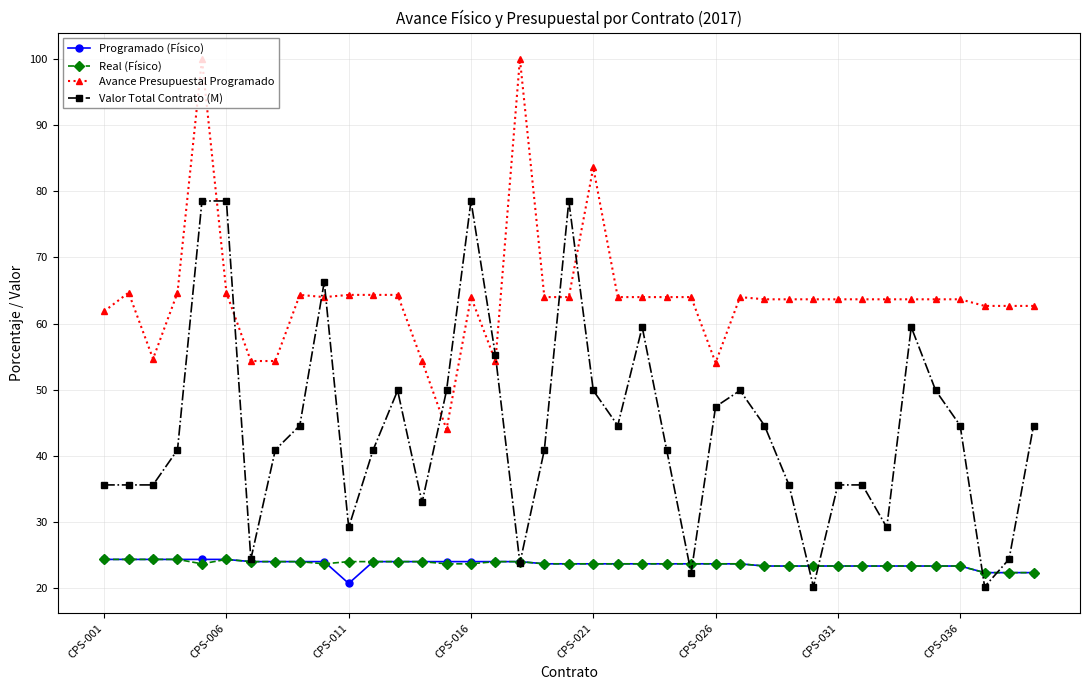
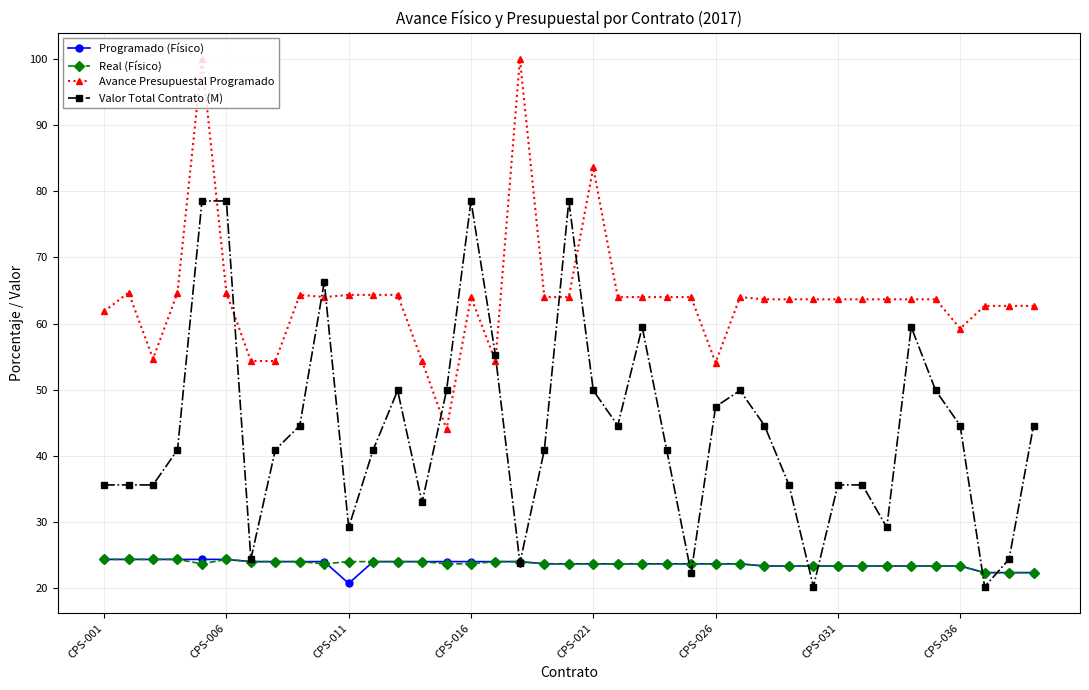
Avance Presupuestal Programado, CPS-036: 64 -> 59
